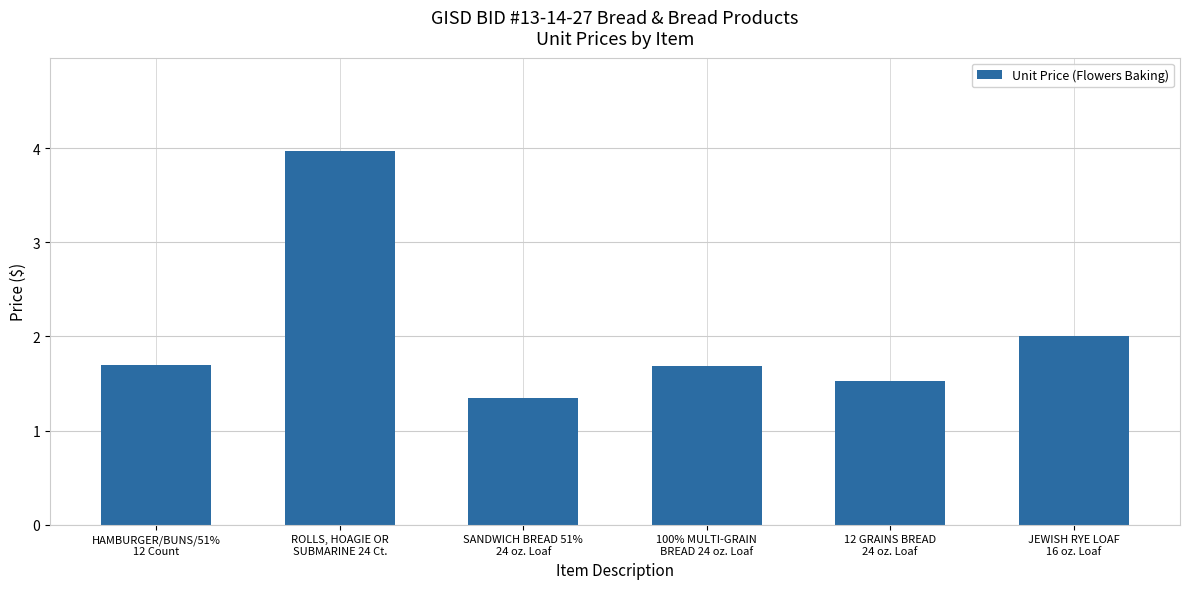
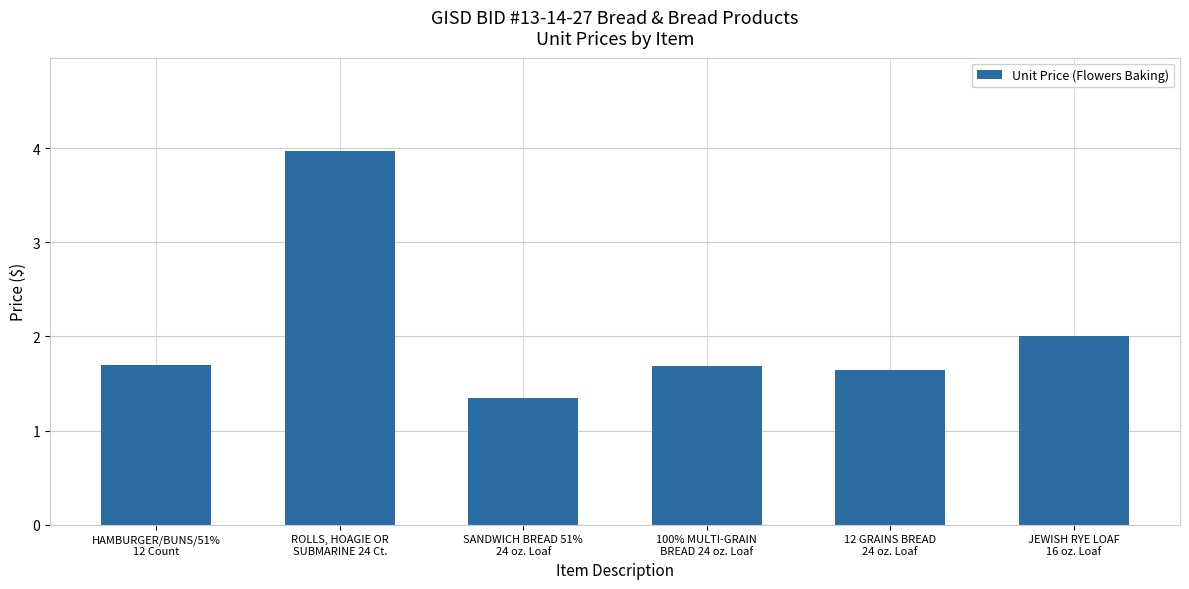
12 GRAINS BREAD 24 oz. Loaf: 1.5 -> 1.6
